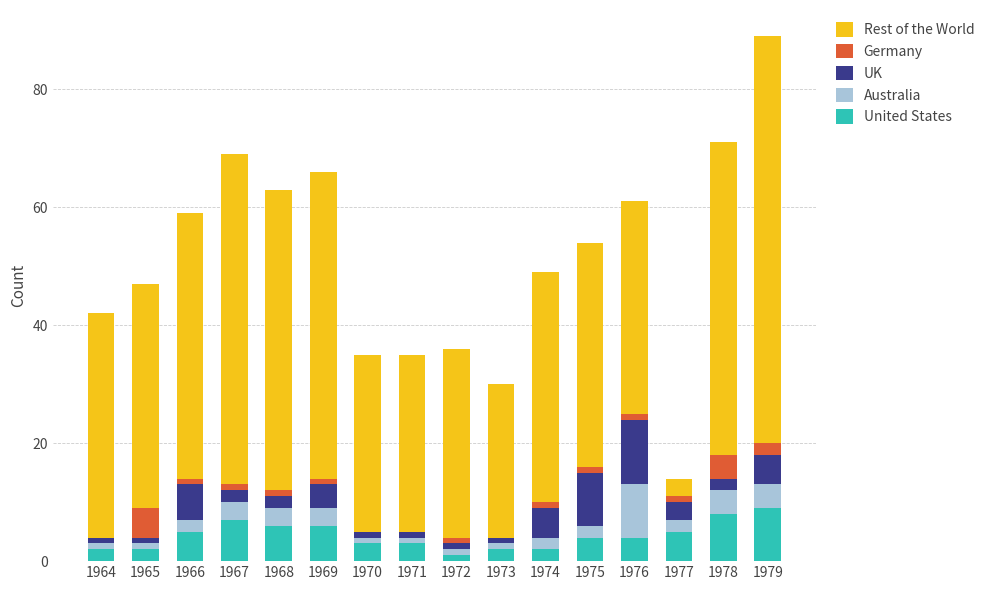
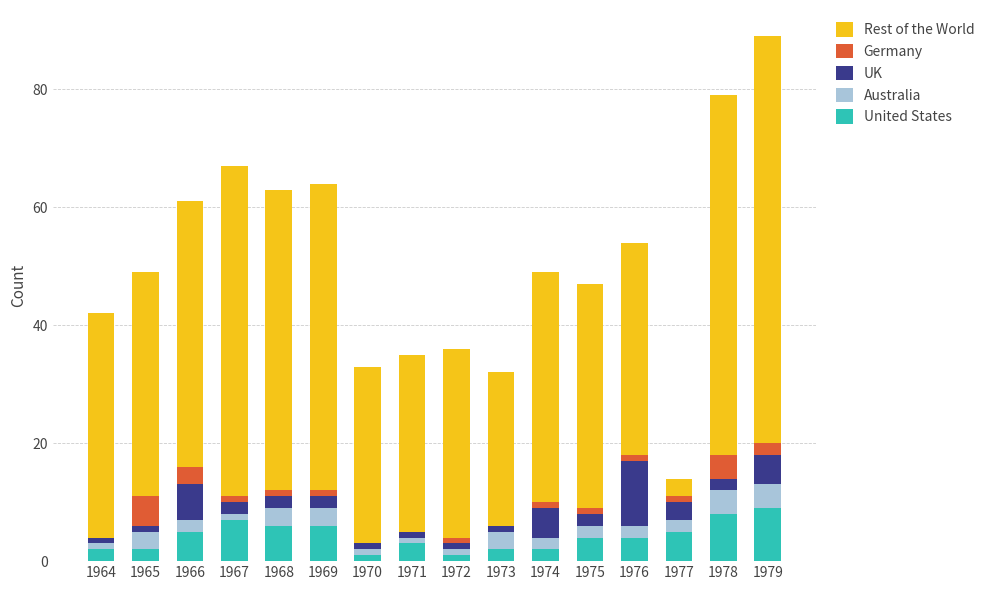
Australia, 1965: 1 -> 3
Germany, 1966: 1 -> 3
Australia, 1967: 3 -> 1
UK, 1969: 4 -> 2
United States, 1970: 3 -> 1
Australia, 1973: 1 -> 3
UK, 1975: 9 -> 2
Australia, 1976: 9 -> 2
Rest of the World, 1978: 53 -> 61
